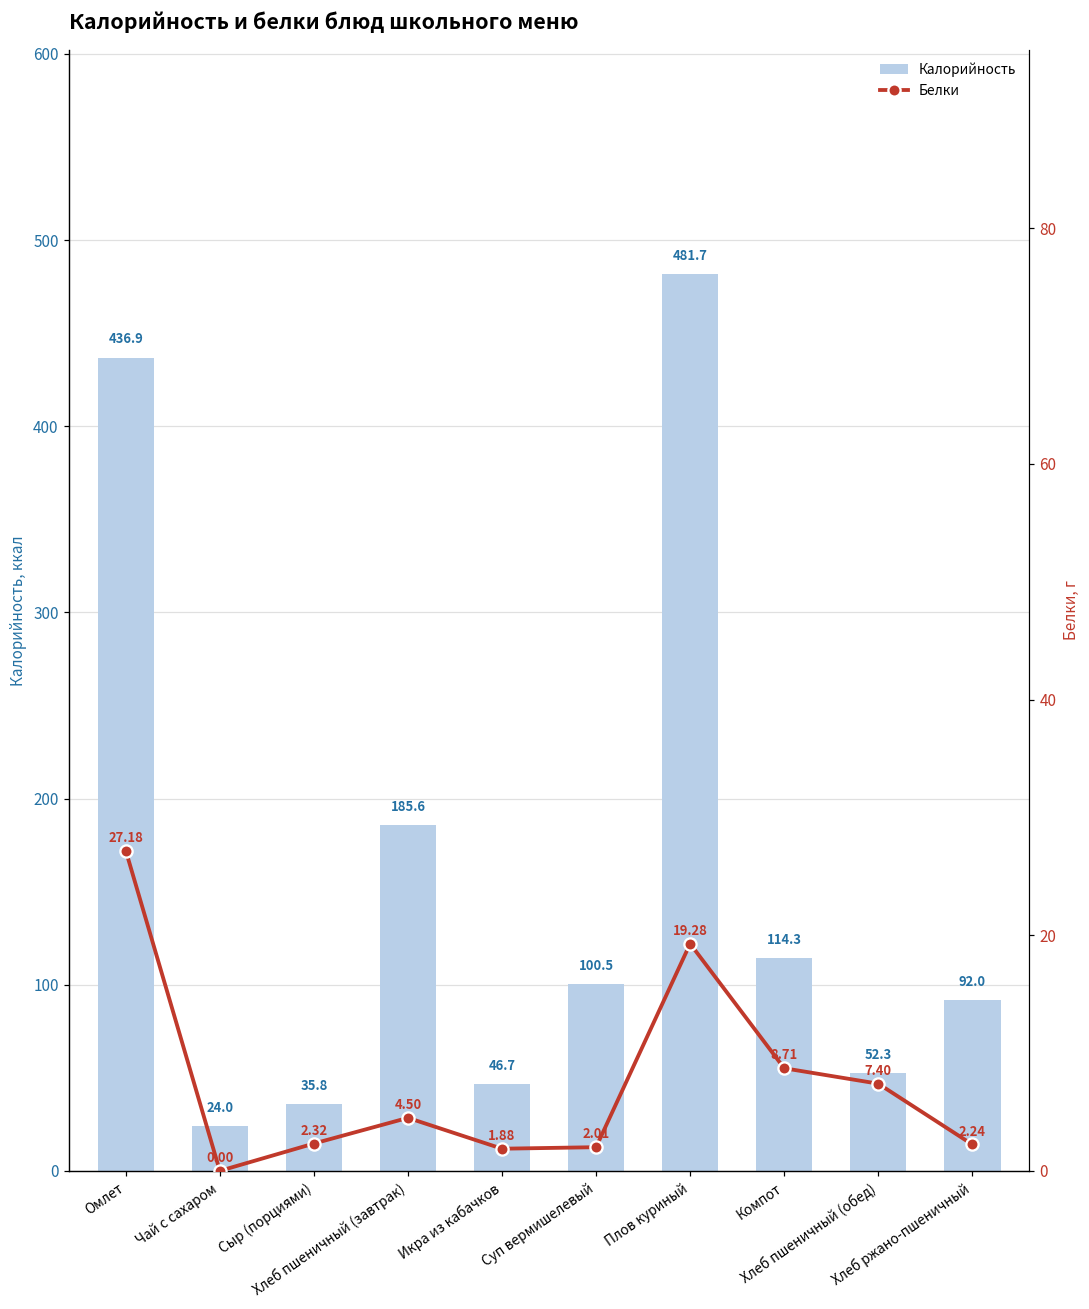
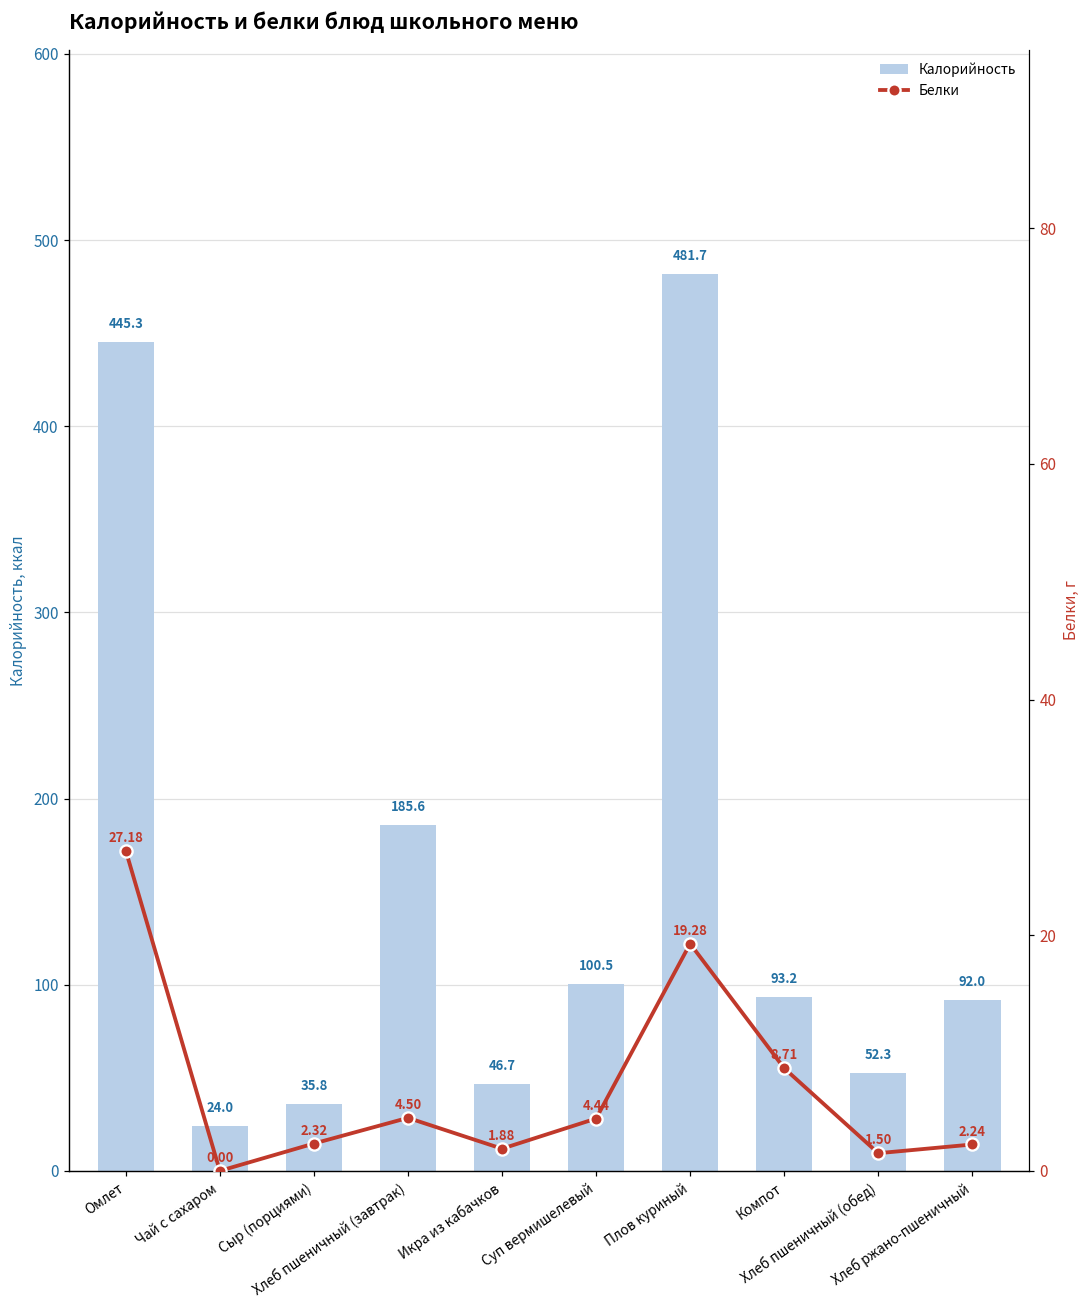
Калорийность, Омлет: 436.9 -> 445.3
Калорийность, Компот: 114.3 -> 93.2
Белки, Суп вермишелевый: 2.01 -> 4.44
Белки, Хлеб пшеничный (обед): 7.40 -> 1.50
